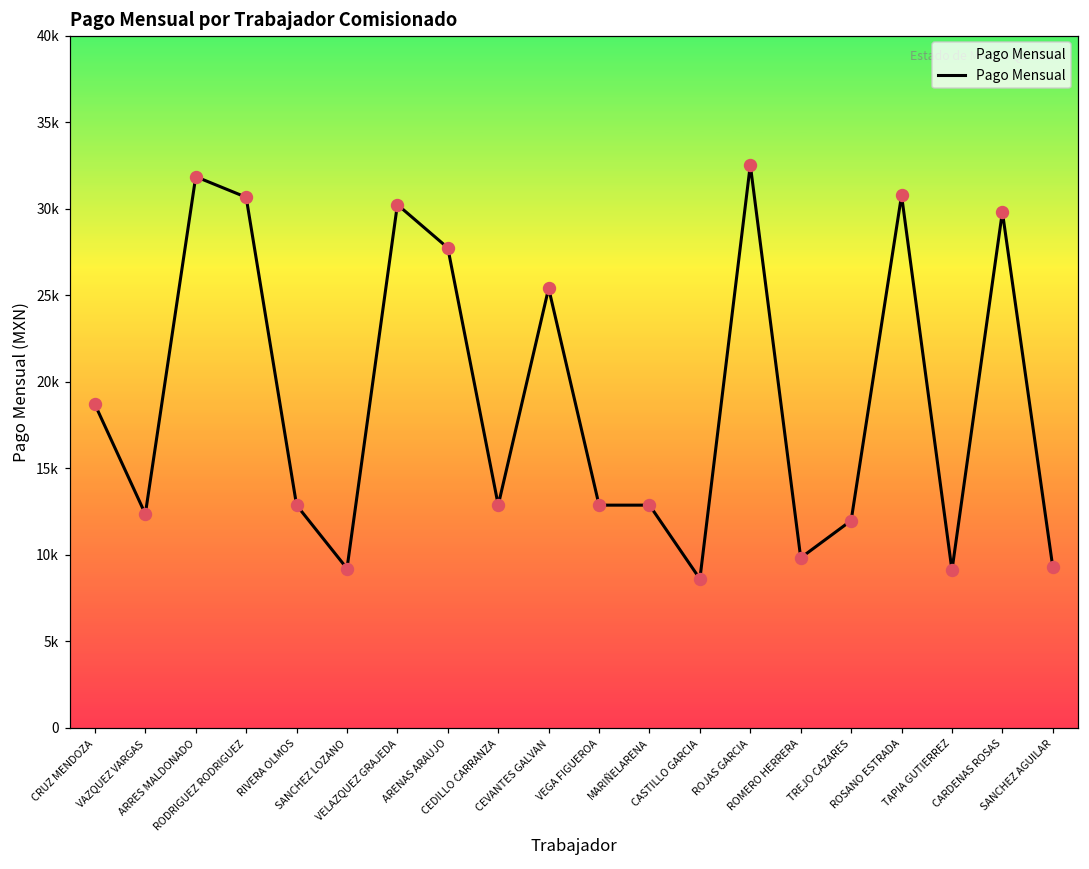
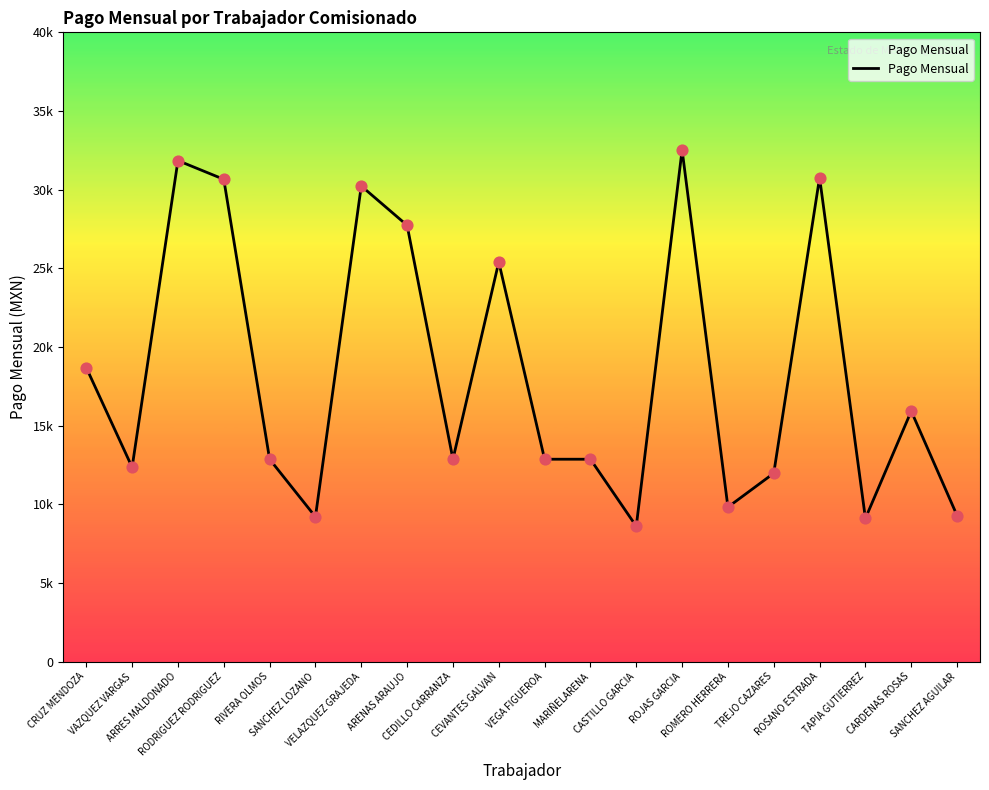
CARDENAS ROSAS: 29800 -> 15900
